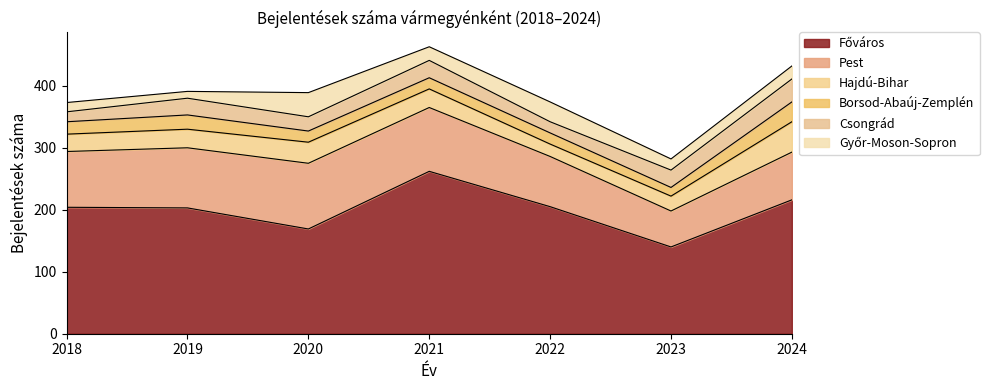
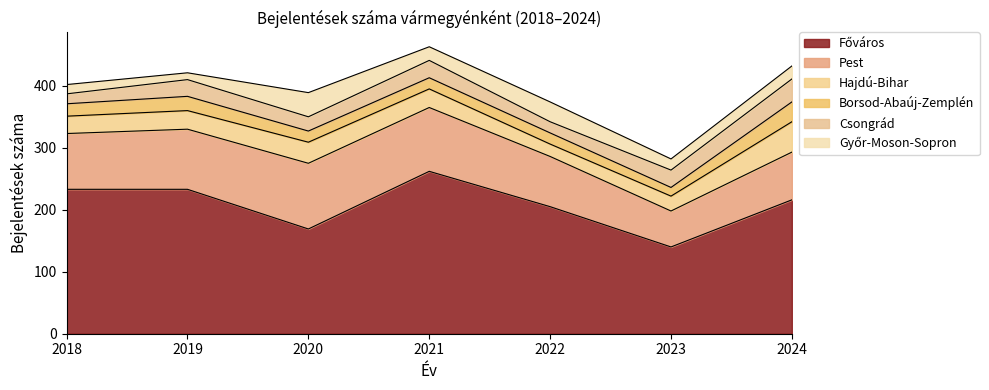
Főváros, 2018: 200 -> 230
Főváros, 2019: 200 -> 230
